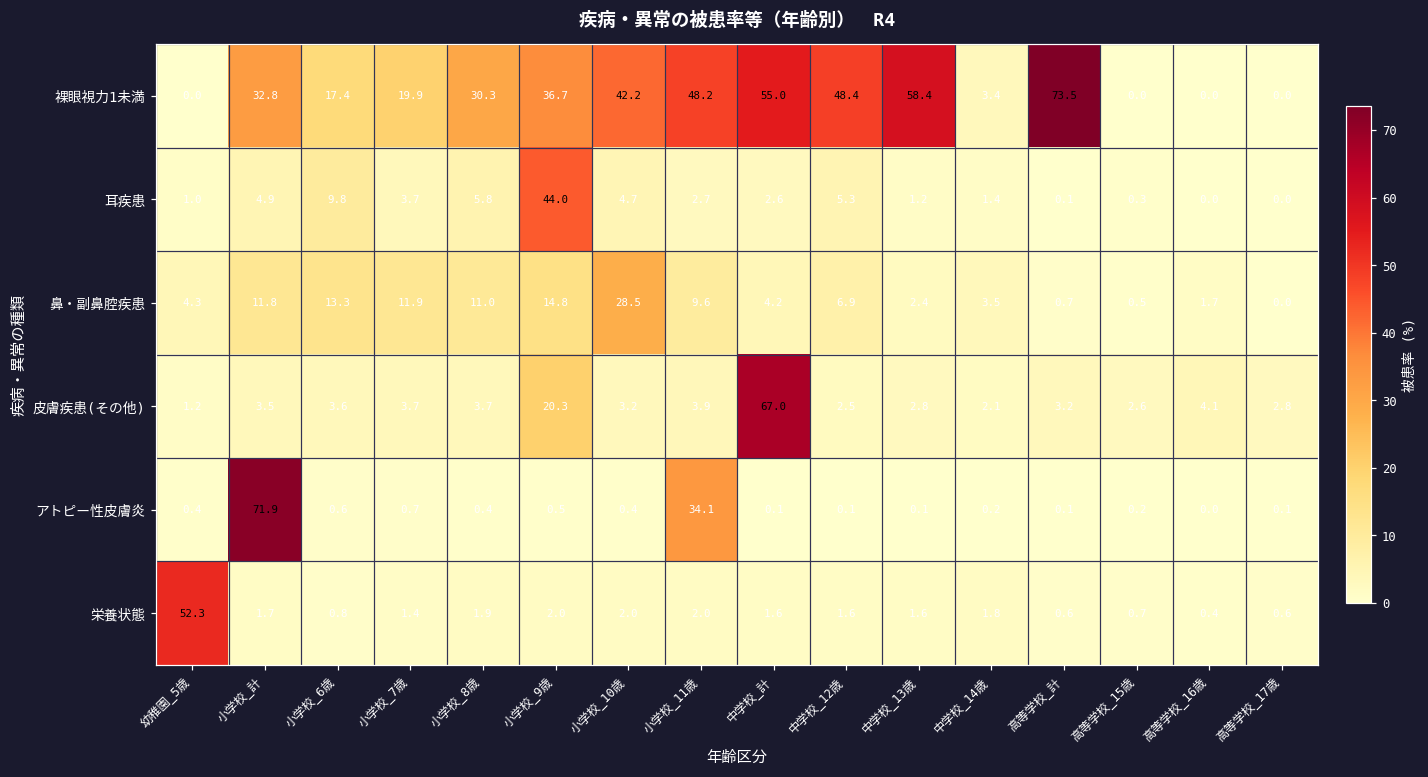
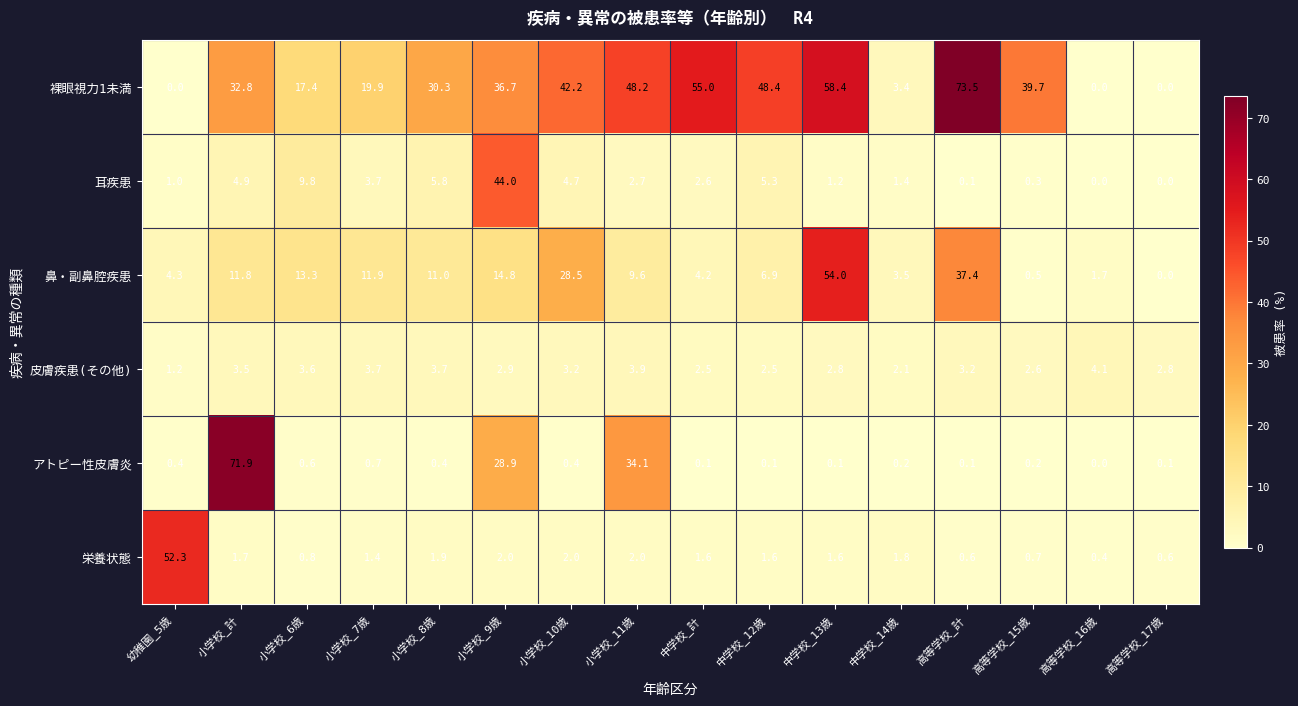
裸眼視力1未満, 高等学校_15歳: 0.0 -> 39.7
鼻・副鼻腔疾患, 中学校_13歳: 2.4 -> 54.0
鼻・副鼻腔疾患, 高等学校_計: 0.7 -> 37.4
皮膚疾患(その他), 小学校_9歳: 20.3 -> 2.9
皮膚疾患(その他), 中学校_計: 67.0 -> 2.5
アトピー性皮膚炎, 小学校_9歳: 0.5 -> 28.9
